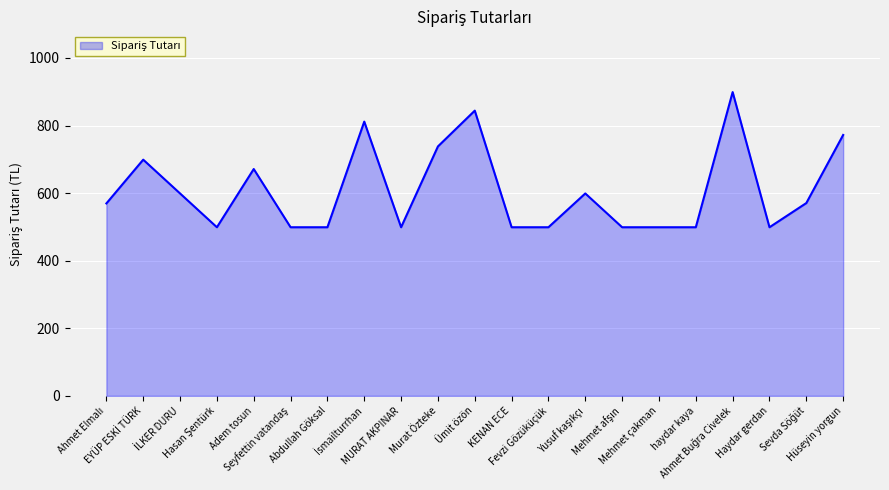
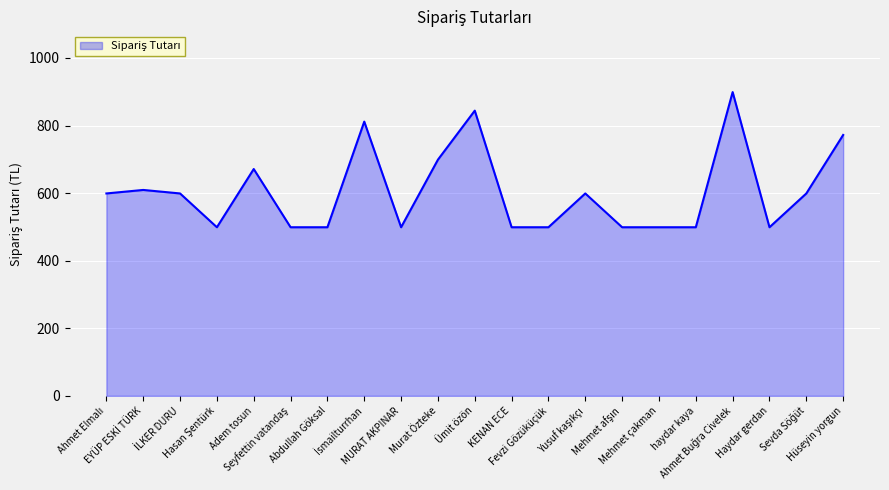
Ahmet Elmalı: 570 -> 600
EYÜP ESKİ TÜRK: 700 -> 610
Murat Özteke: 740 -> 700
Sevda Söğüt: 570 -> 600
